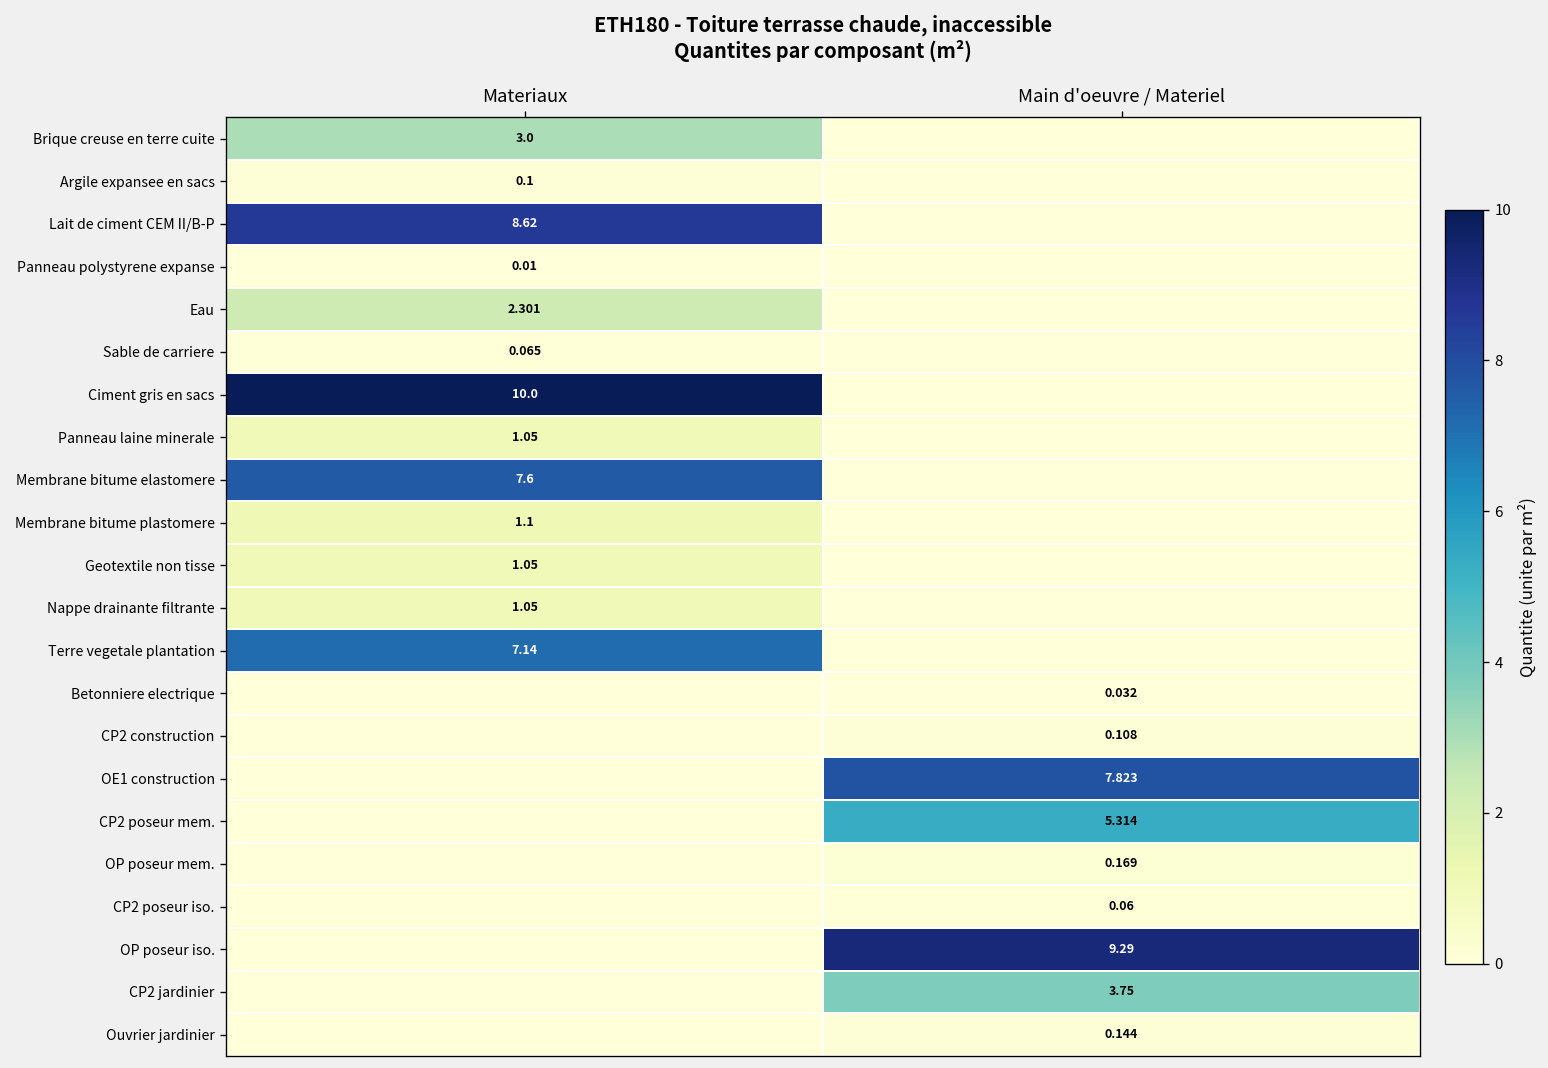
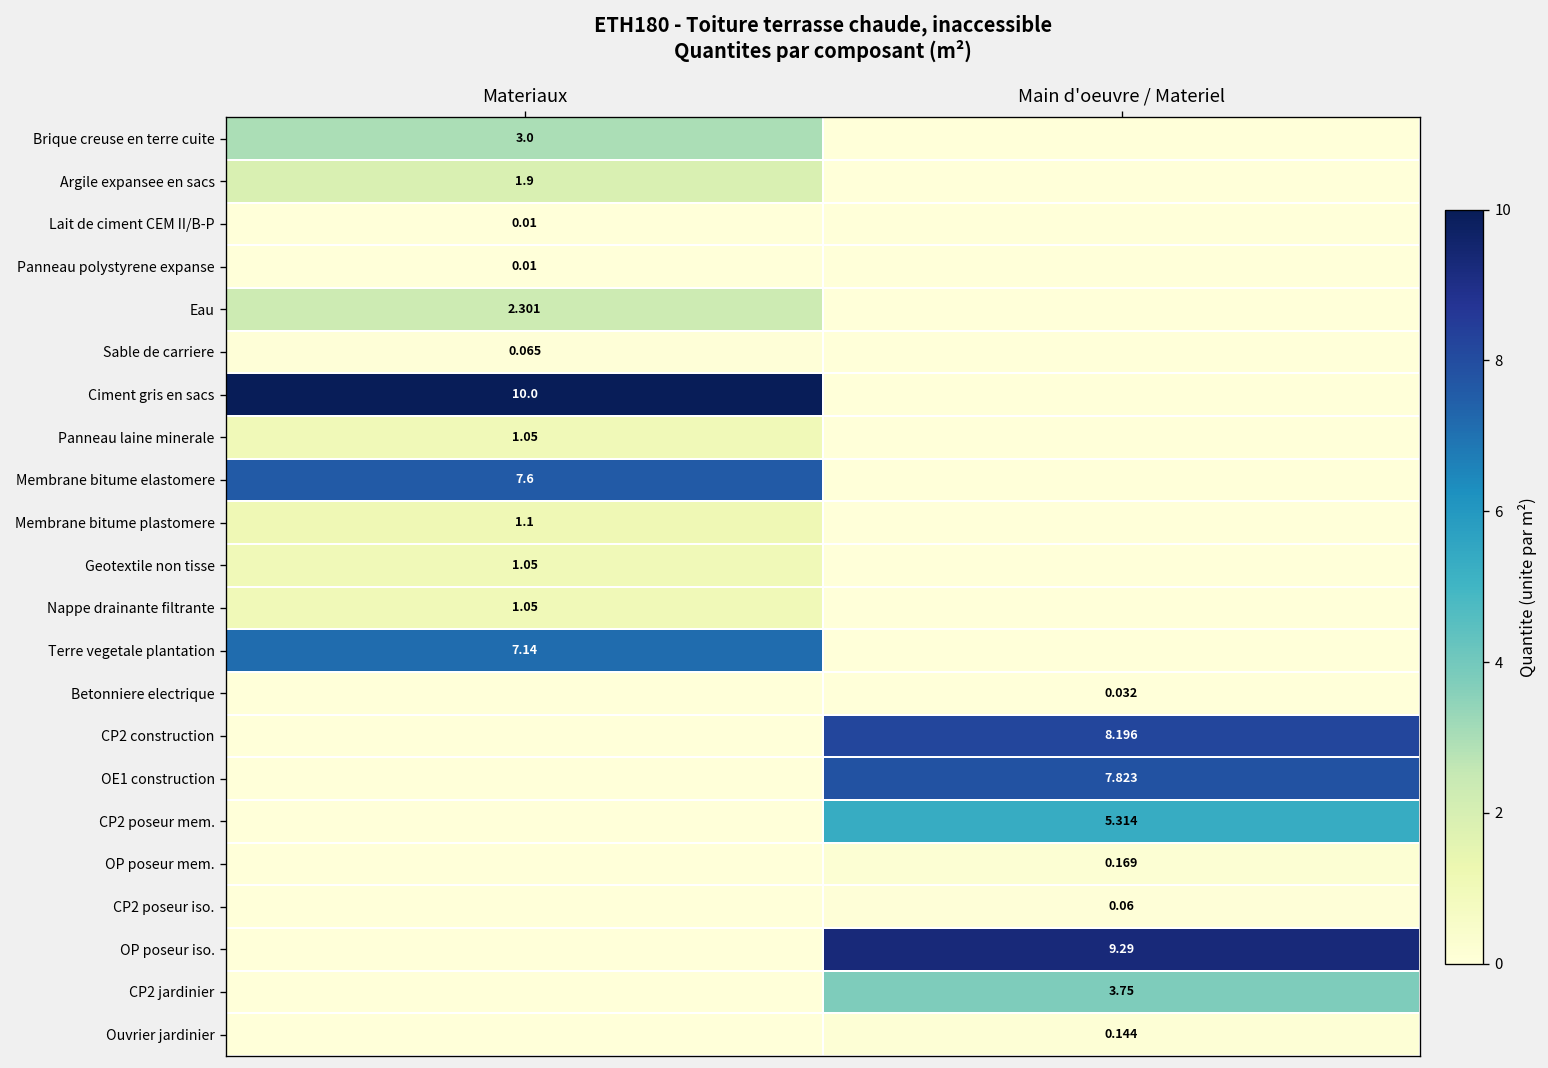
Argile expansee en sacs, Materiaux: 0.1 -> 1.9
Lait de ciment CEM II/B-P, Materiaux: 8.62 -> 0.01
CP2 construction, Main d'oeuvre / Materiel: 0.108 -> 8.196
